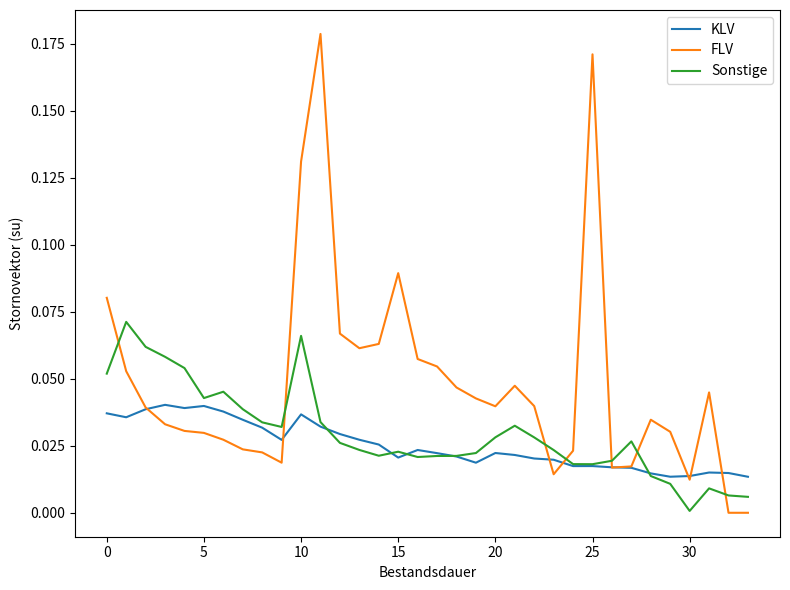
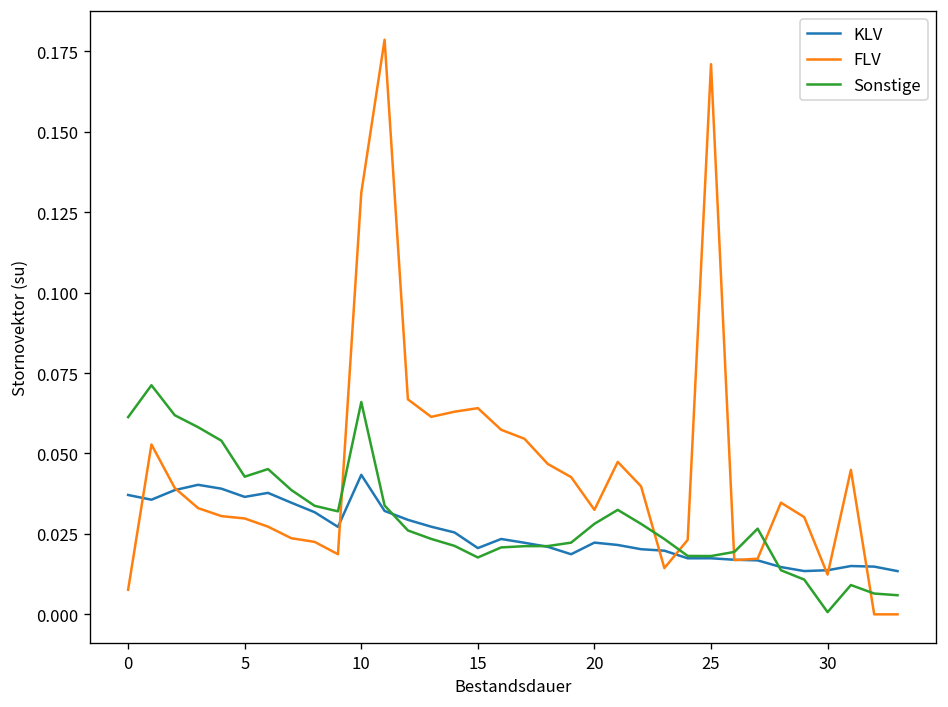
FLV, 0: 0.080 -> 0.008
Sonstige, 0: 0.052 -> 0.061
KLV, 5: 0.040 -> 0.037
KLV, 10: 0.037 -> 0.043
FLV, 15: 0.089 -> 0.064
Sonstige, 15: 0.023 -> 0.018
FLV, 20: 0.040 -> 0.032
